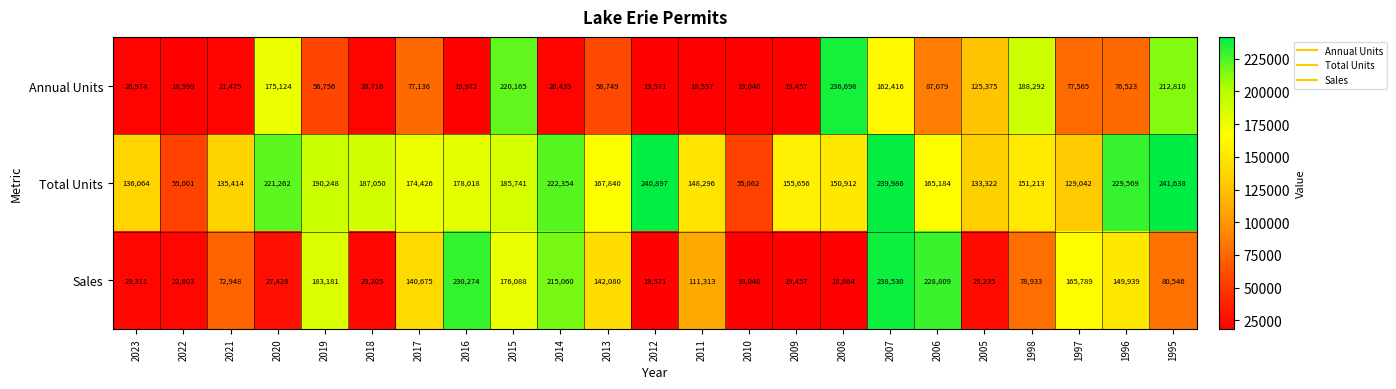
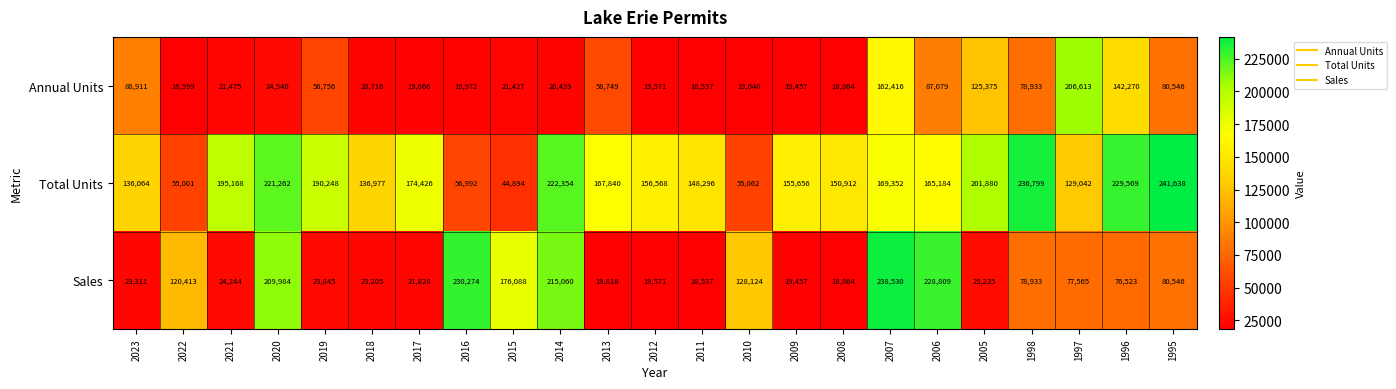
Annual Units, 2023: 20,974 -> 88,911
Annual Units, 2020: 175,124 -> 24,540
Annual Units, 2017: 77,136 -> 19,666
Annual Units, 2015: 220,165 -> 21,427
Annual Units, 2008: 236,696 -> 18,864
Annual Units, 1998: 188,292 -> 78,933
Annual Units, 1997: 77,565 -> 206,613
Annual Units, 1996: 76,523 -> 142,270
Annual Units, 1995: 212,810 -> 80,546
Total Units, 2021: 135,414 -> 195,168
Total Units, 2018: 187,050 -> 136,977
Total Units, 2016: 178,018 -> 56,992
Total Units, 2015: 185,741 -> 44,894
Total Units, 2012: 240,897 -> 156,568
Total Units, 2007: 239,986 -> 169,352
Total Units, 2005: 133,322 -> 201,880
Total Units, 1998: 151,213 -> 236,799
Sales, 2022: 22,603 -> 120,413
Sales, 2021: 72,948 -> 24,244
Sales, 2020: 27,428 -> 209,984
Sales, 2019: 183,181 -> 23,845
Sales, 2017: 140,675 -> 21,828
Sales, 2013: 142,080 -> 19,816
Sales, 2011: 111,313 -> 18,537
Sales, 2010: 19,040 -> 128,124
Sales, 1997: 165,789 -> 77,565
Sales, 1996: 149,939 -> 76,523
